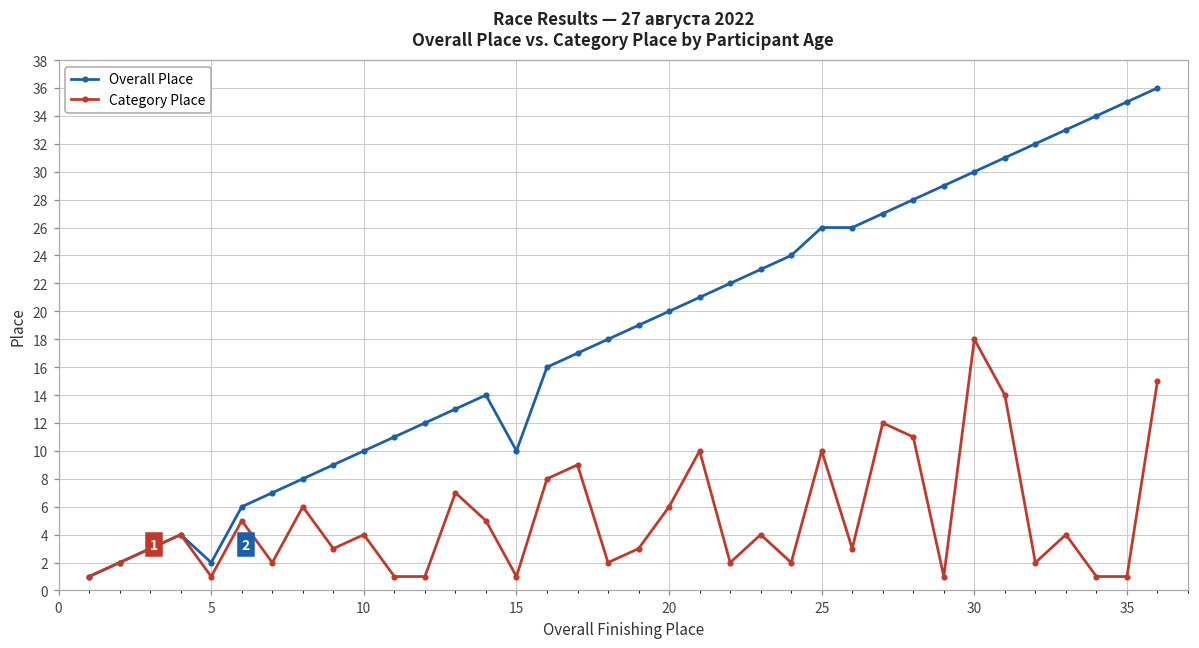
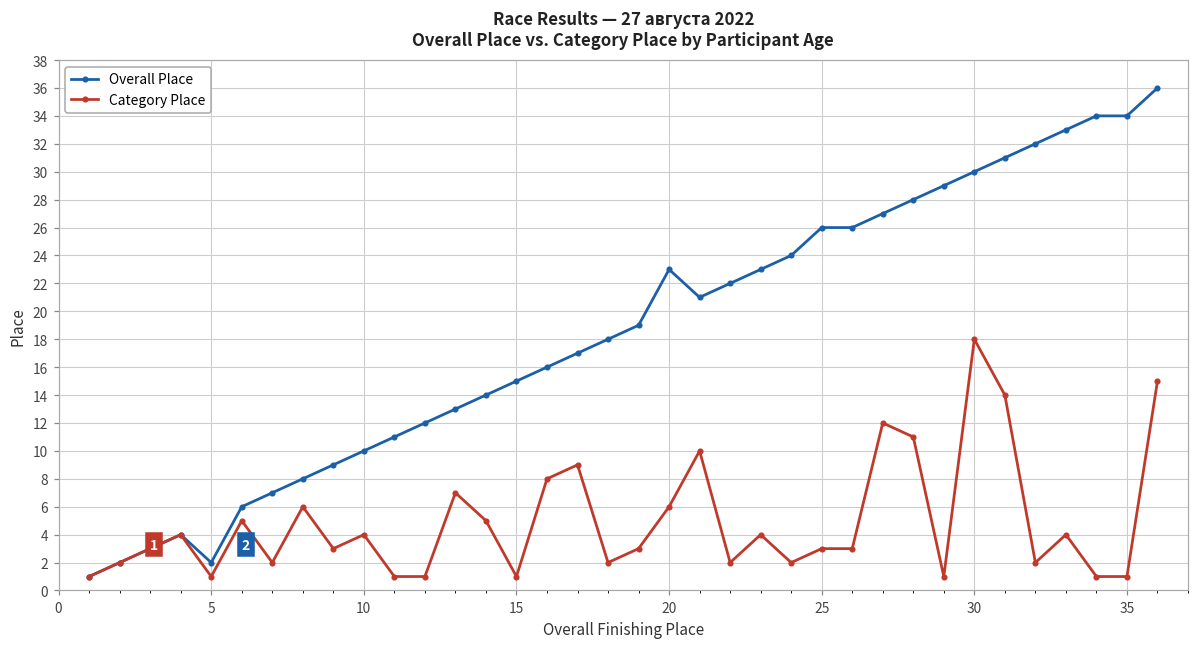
Overall Place, 15: 10 -> 15
Overall Place, 20: 20 -> 23
Category Place, 25: 10 -> 3
Overall Place, 35: 35 -> 34
